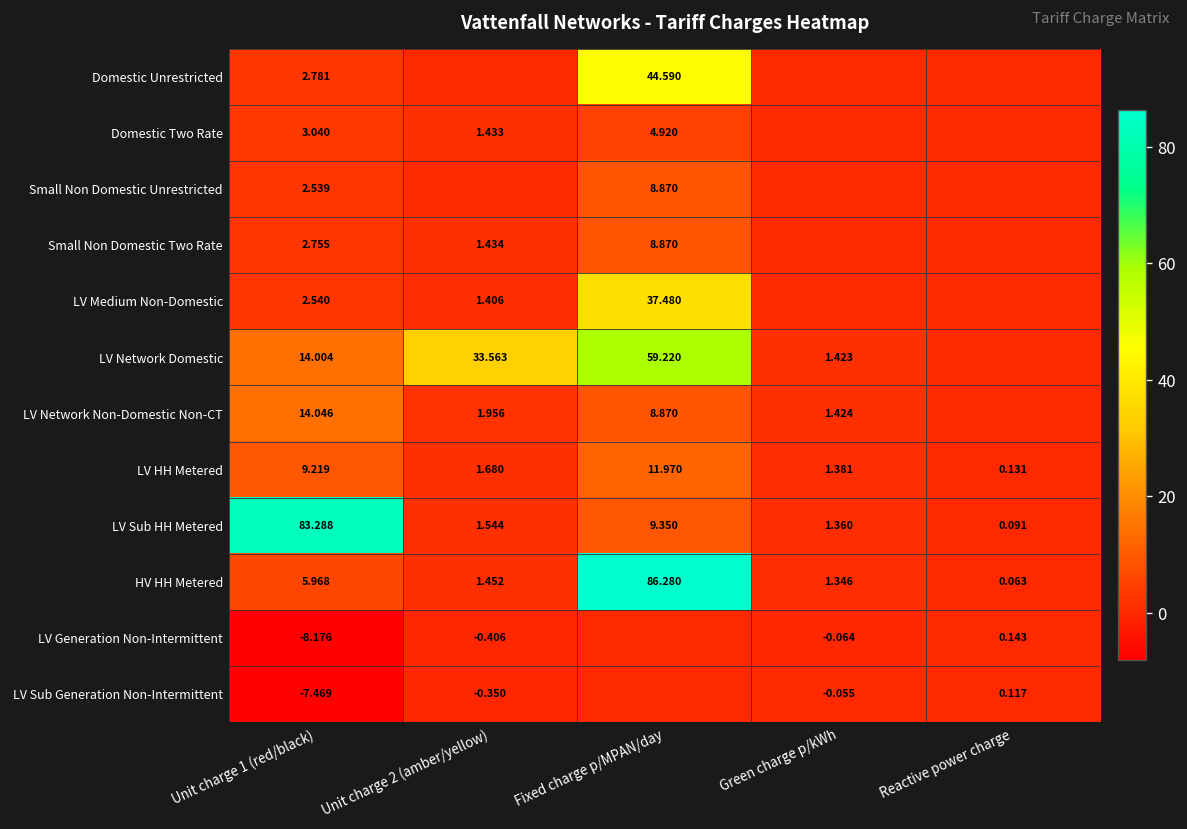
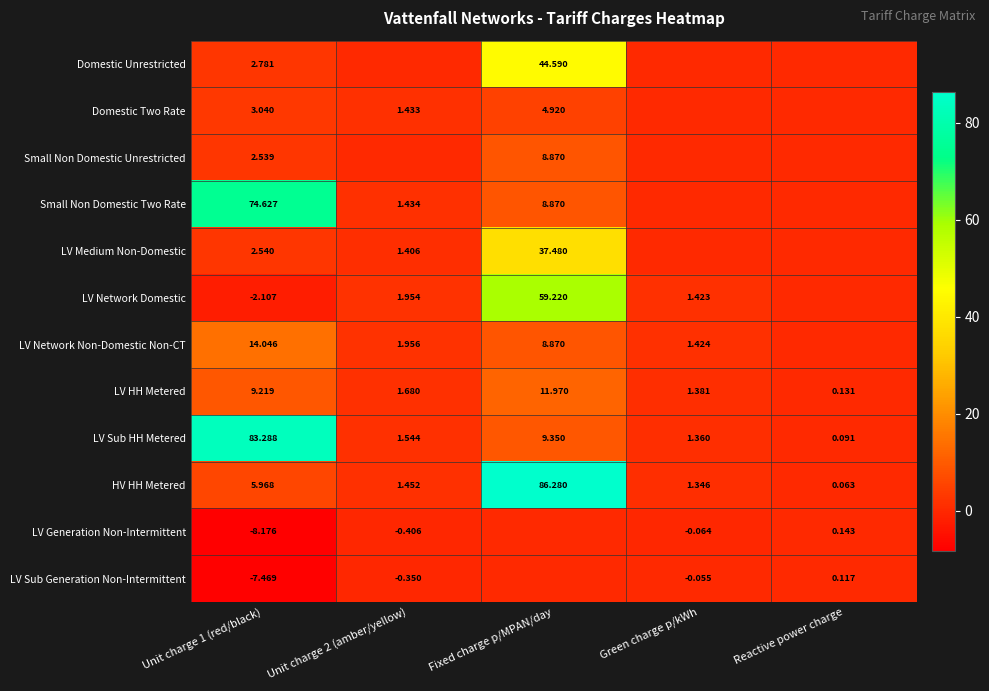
Small Non Domestic Two Rate, Unit charge 1 (red/black): 2.755 -> 74.627
LV Network Domestic, Unit charge 1 (red/black): 14.004 -> -2.107
LV Network Domestic, Unit charge 2 (amber/yellow): 33.563 -> 1.954
